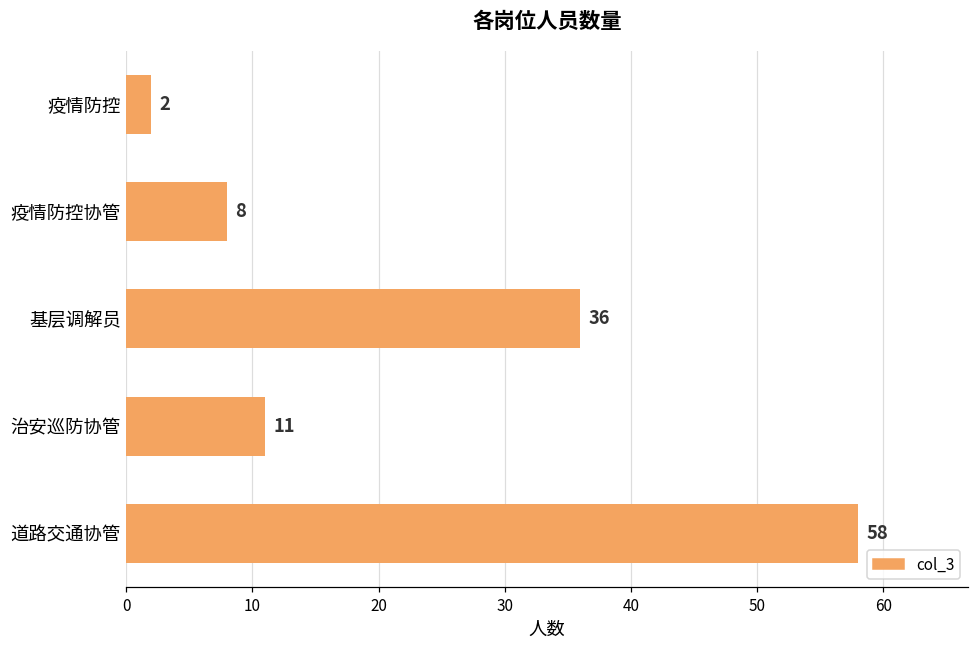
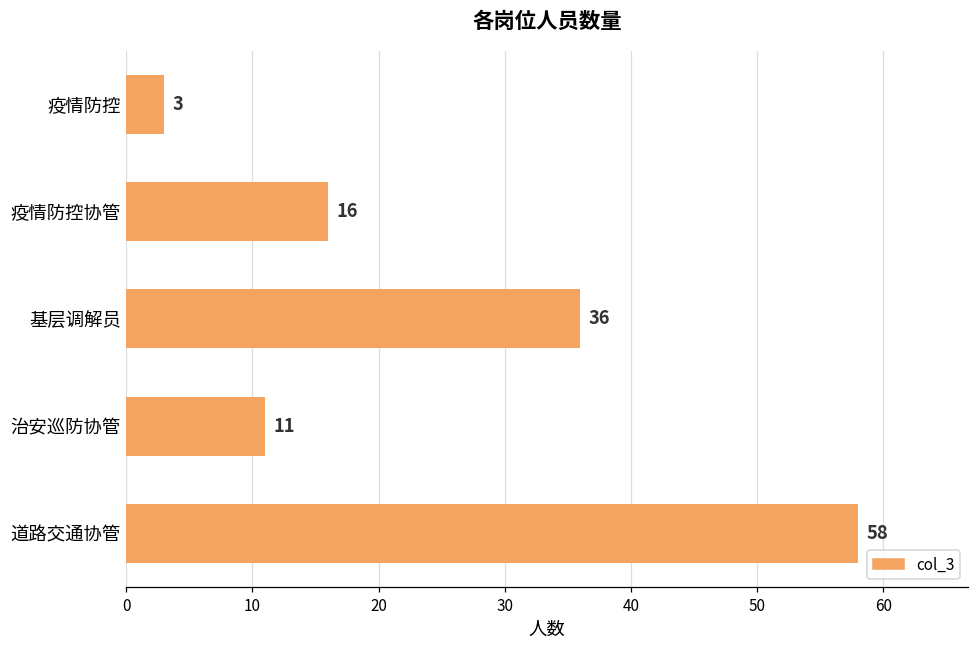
疫情防控: 2 -> 3
疫情防控协管: 8 -> 16
